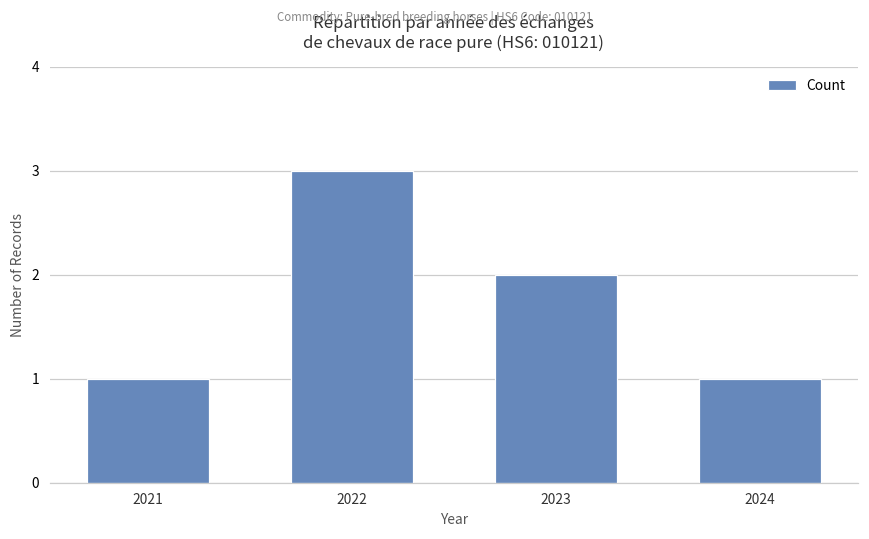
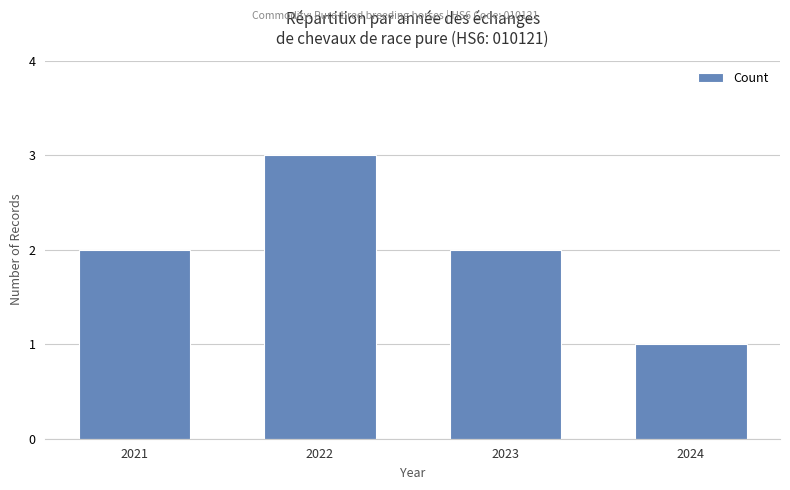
2021: 1 -> 2
